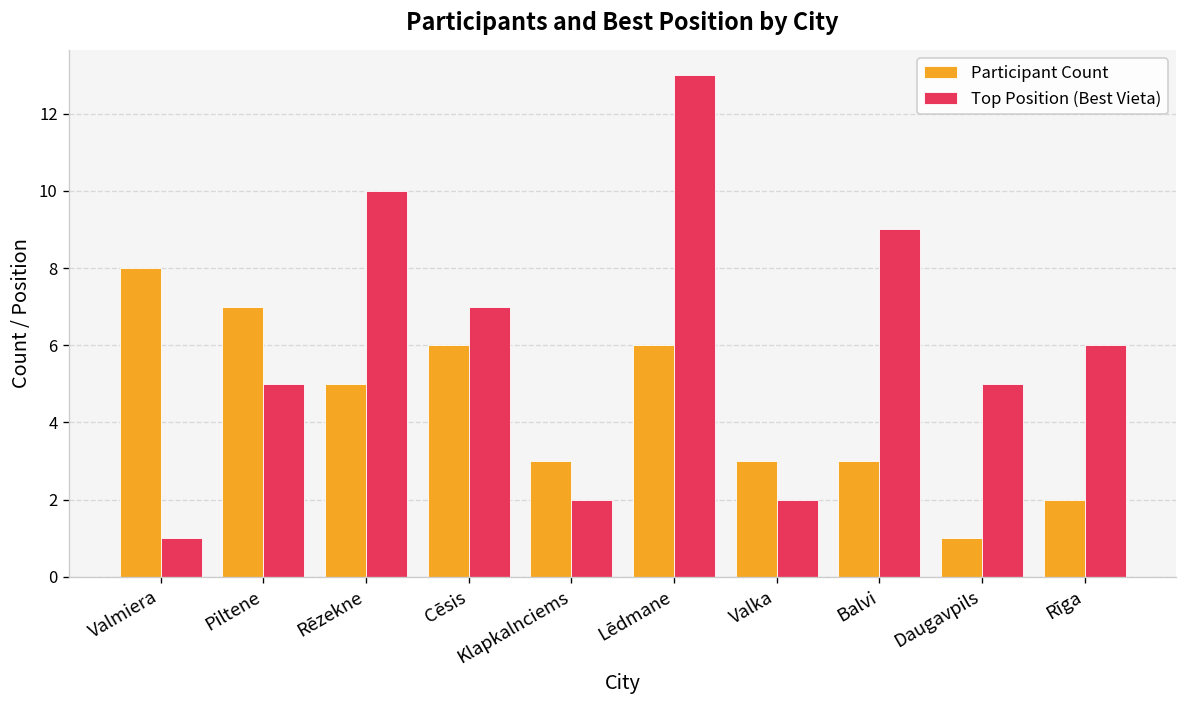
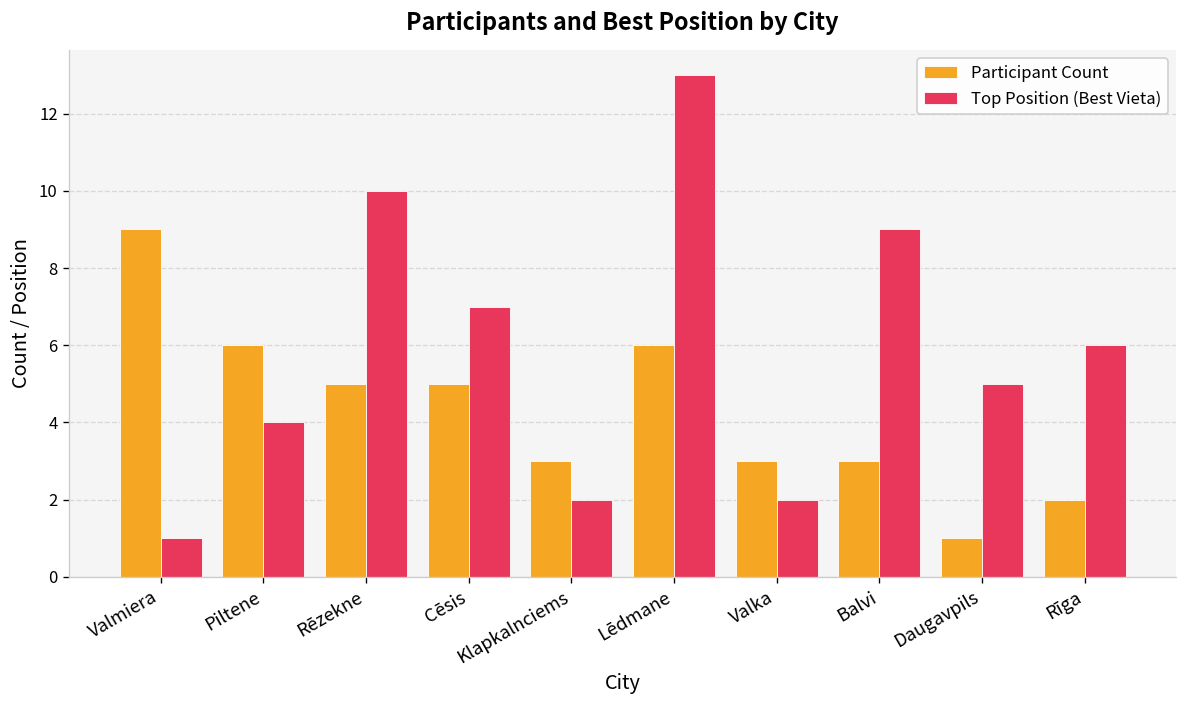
Participant Count, Valmiera: 8 -> 9
Participant Count, Piltene: 7 -> 6
Top Position (Best Vieta), Piltene: 5 -> 4
Participant Count, Cēsis: 6 -> 5
